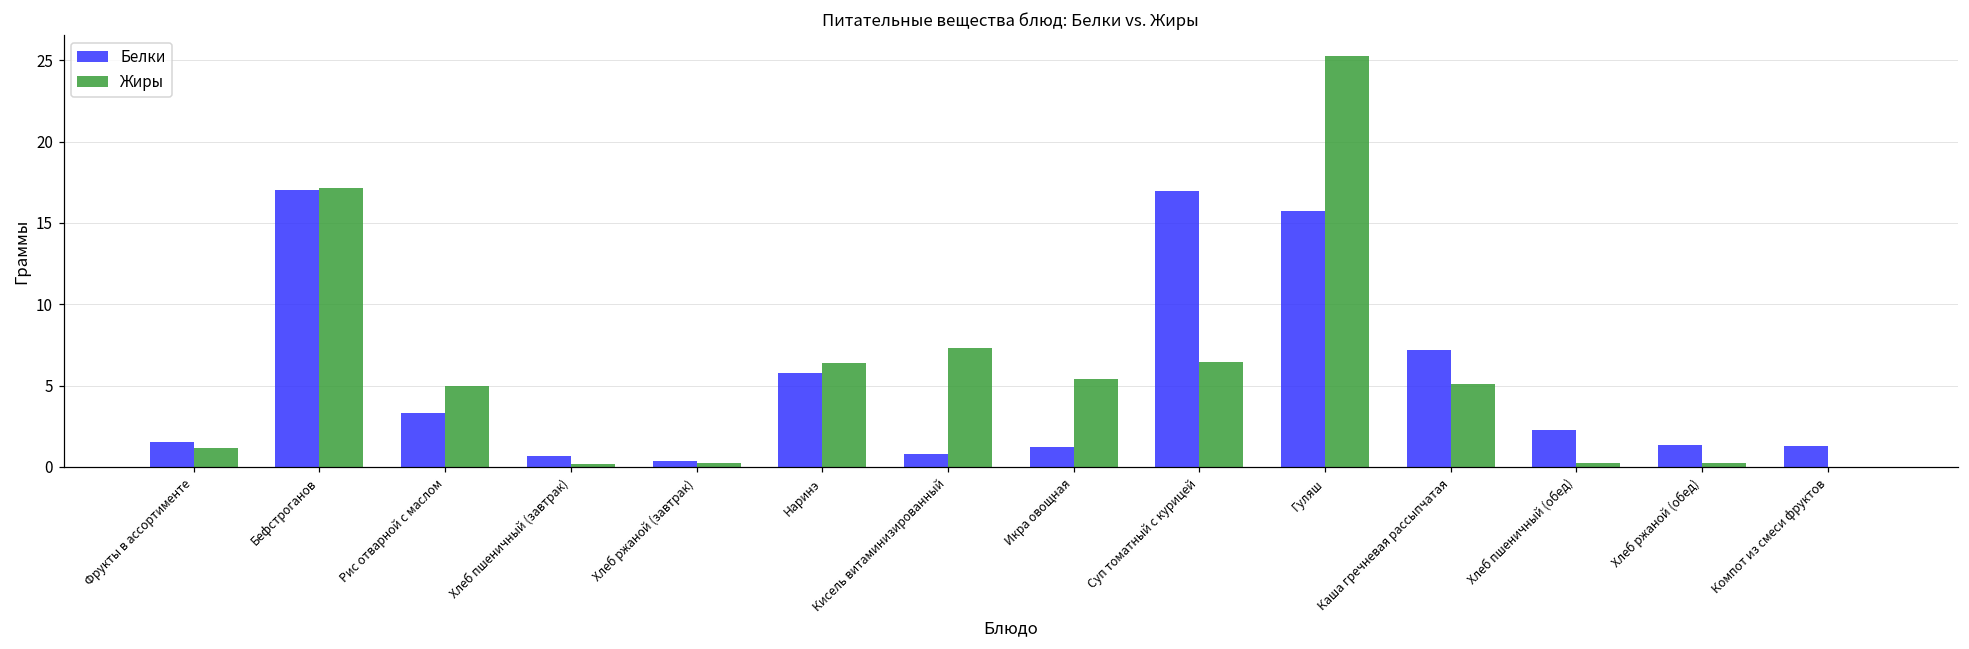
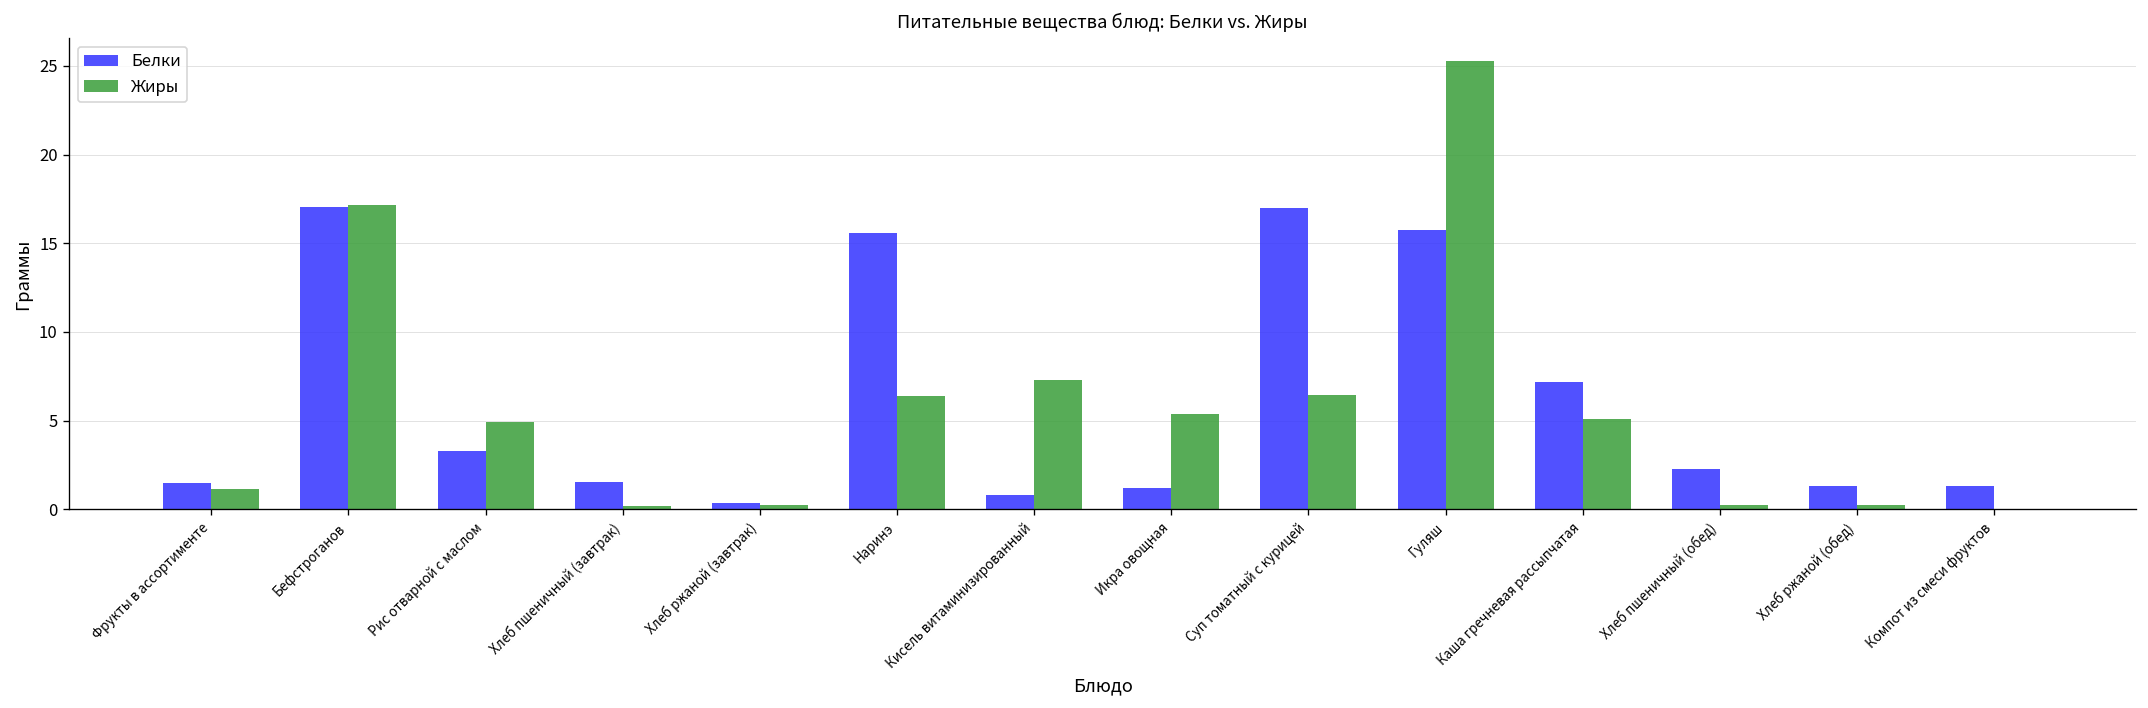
Белки, Хлеб пшеничный (завтрак): 0.7 -> 1.5
Белки, Наринэ: 5.8 -> 15.6
